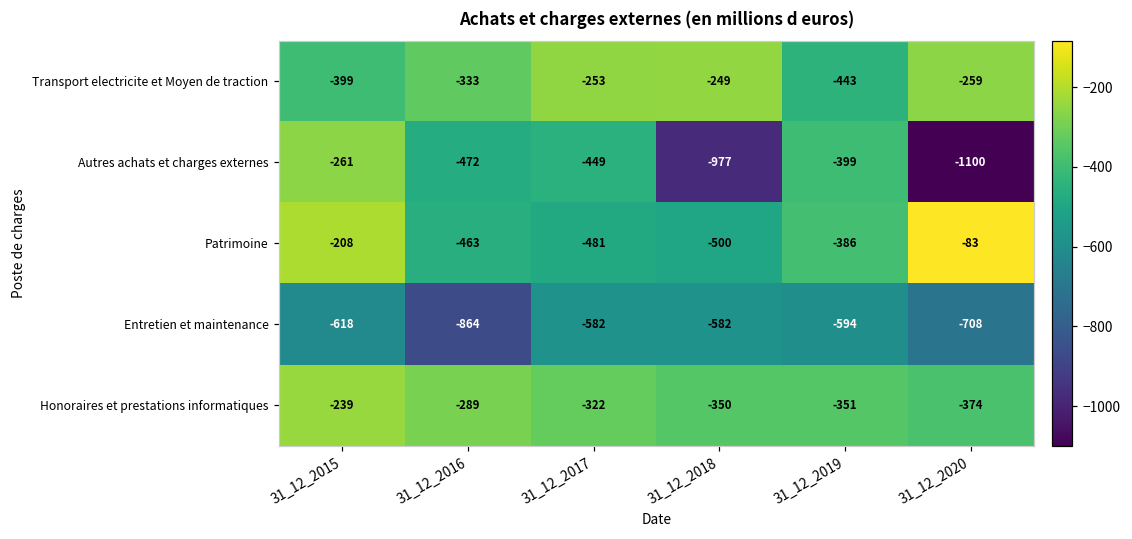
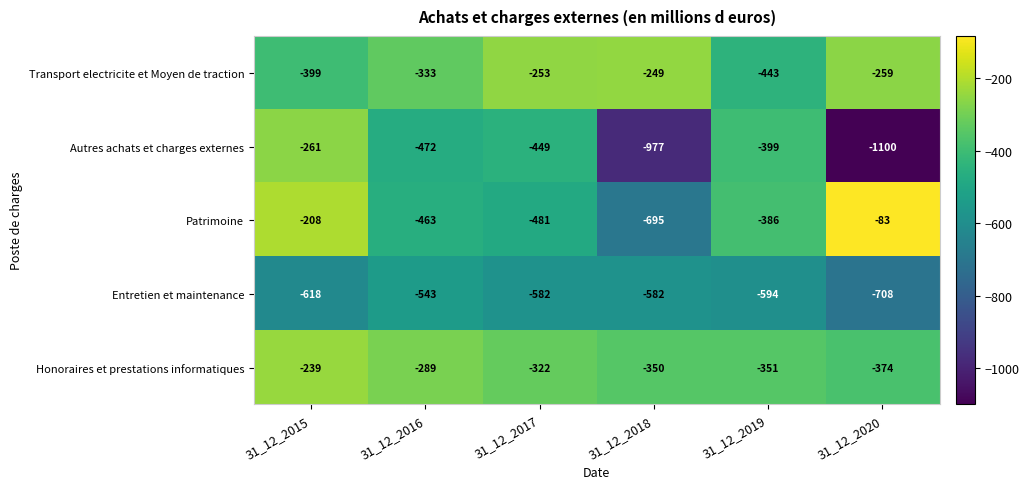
Patrimoine, 31_12_2018: -500 -> -695
Entretien et maintenance, 31_12_2016: -864 -> -543
